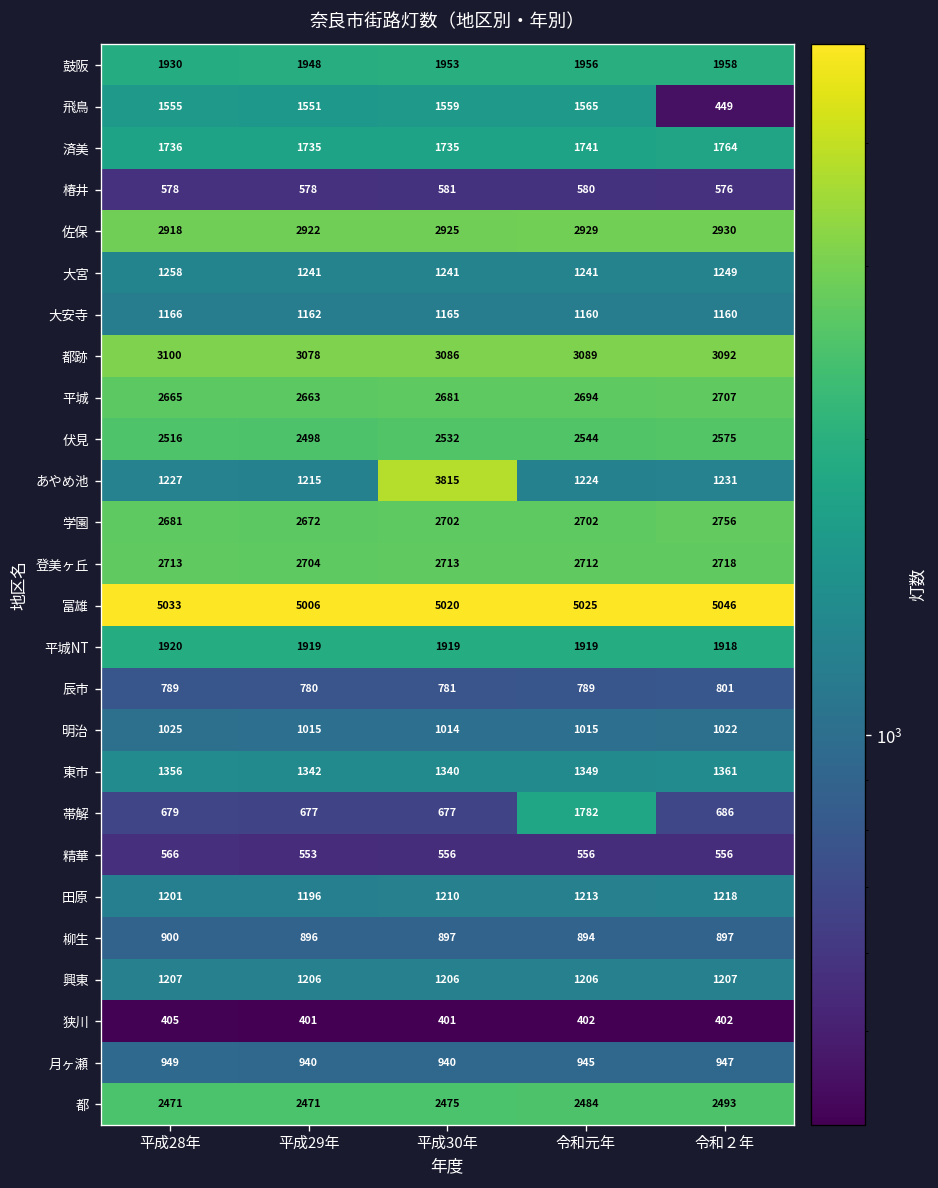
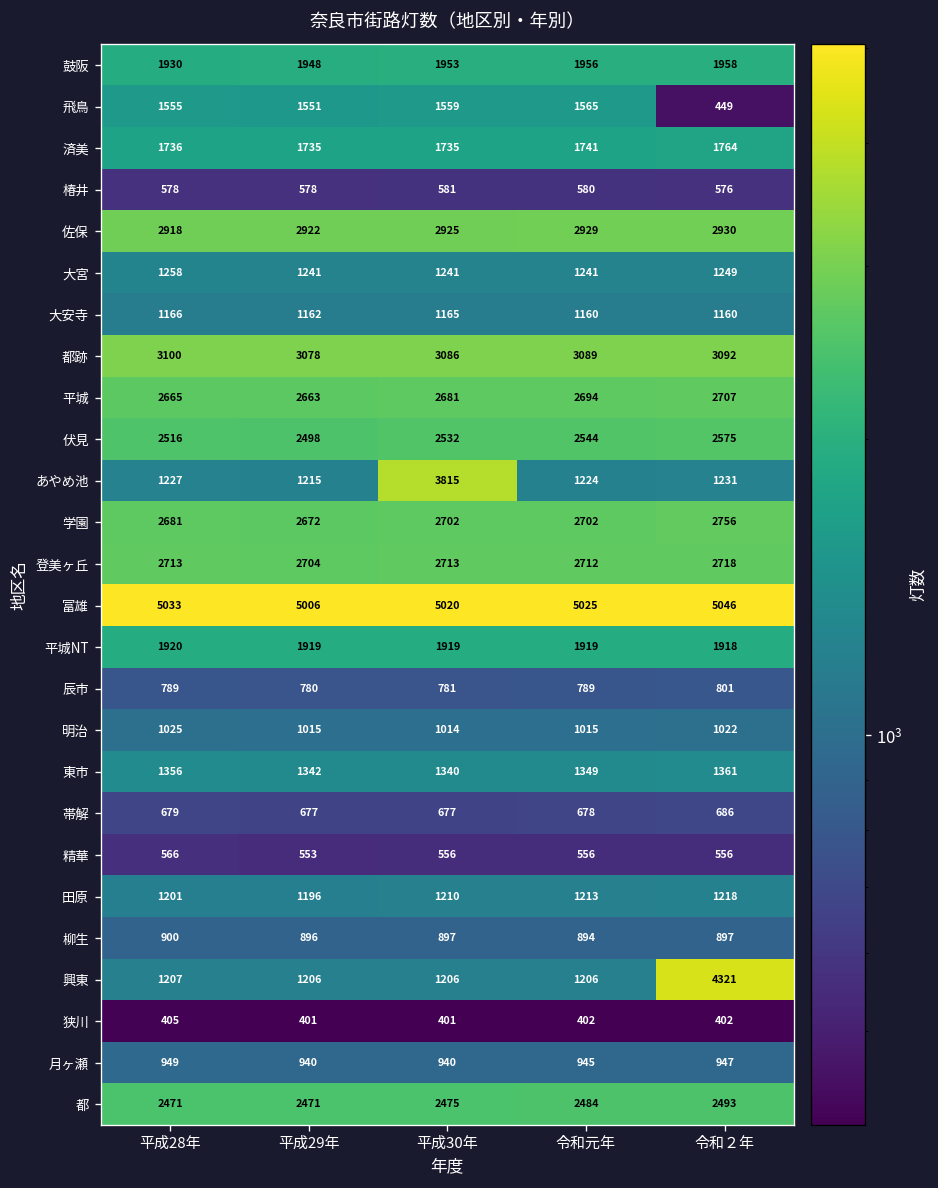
帯解, 令和元年: 1782 -> 678
興東, 令和２年: 1207 -> 4321
